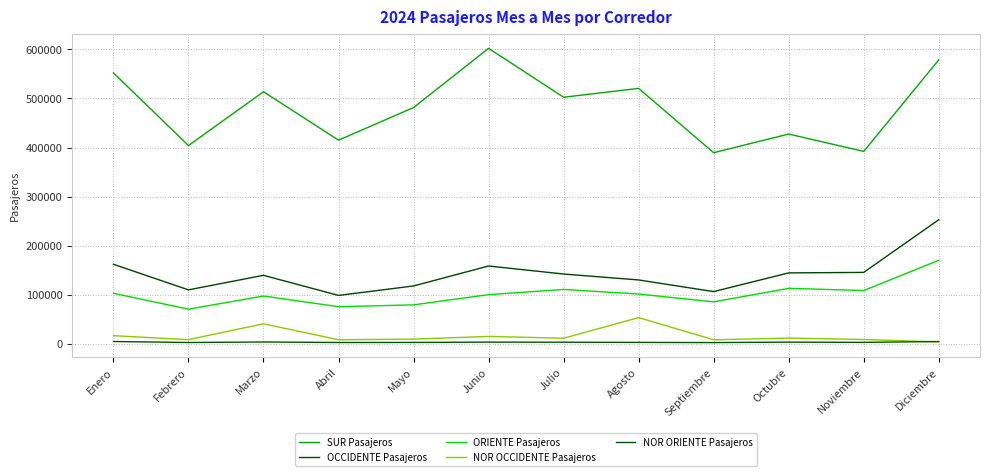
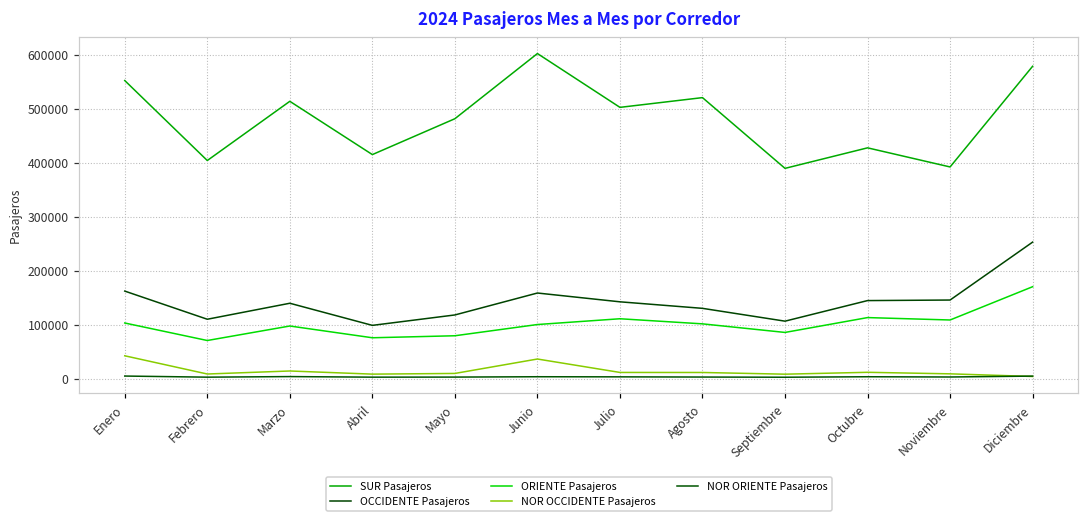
NOR OCCIDENTE Pasajeros, Enero: 20000 -> 40000
NOR OCCIDENTE Pasajeros, Marzo: 40000 -> 10000
NOR OCCIDENTE Pasajeros, Junio: 20000 -> 40000
NOR OCCIDENTE Pasajeros, Agosto: 50000 -> 10000
